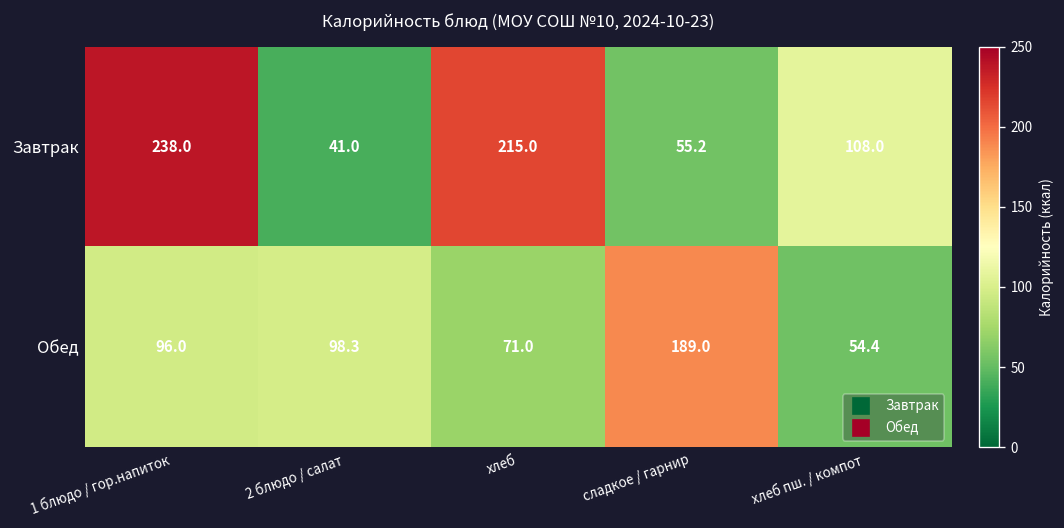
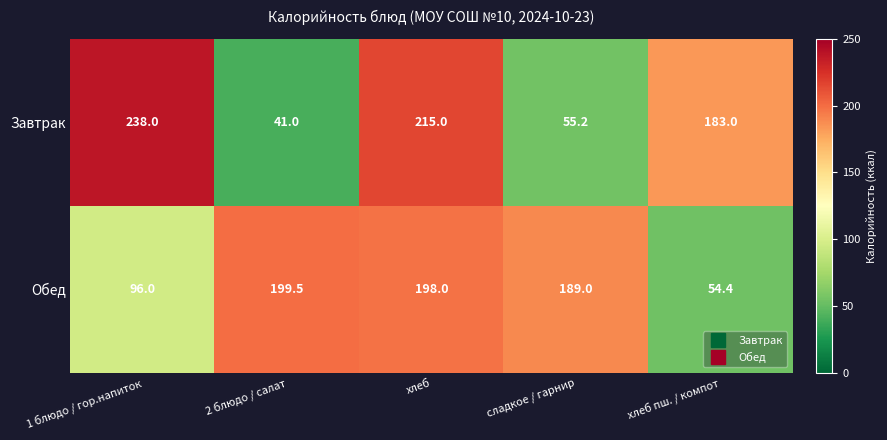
Завтрак, хлеб пш. / компот: 108.0 -> 183.0
Обед, 2 блюдо / салат: 98.3 -> 199.5
Обед, хлеб: 71.0 -> 198.0
